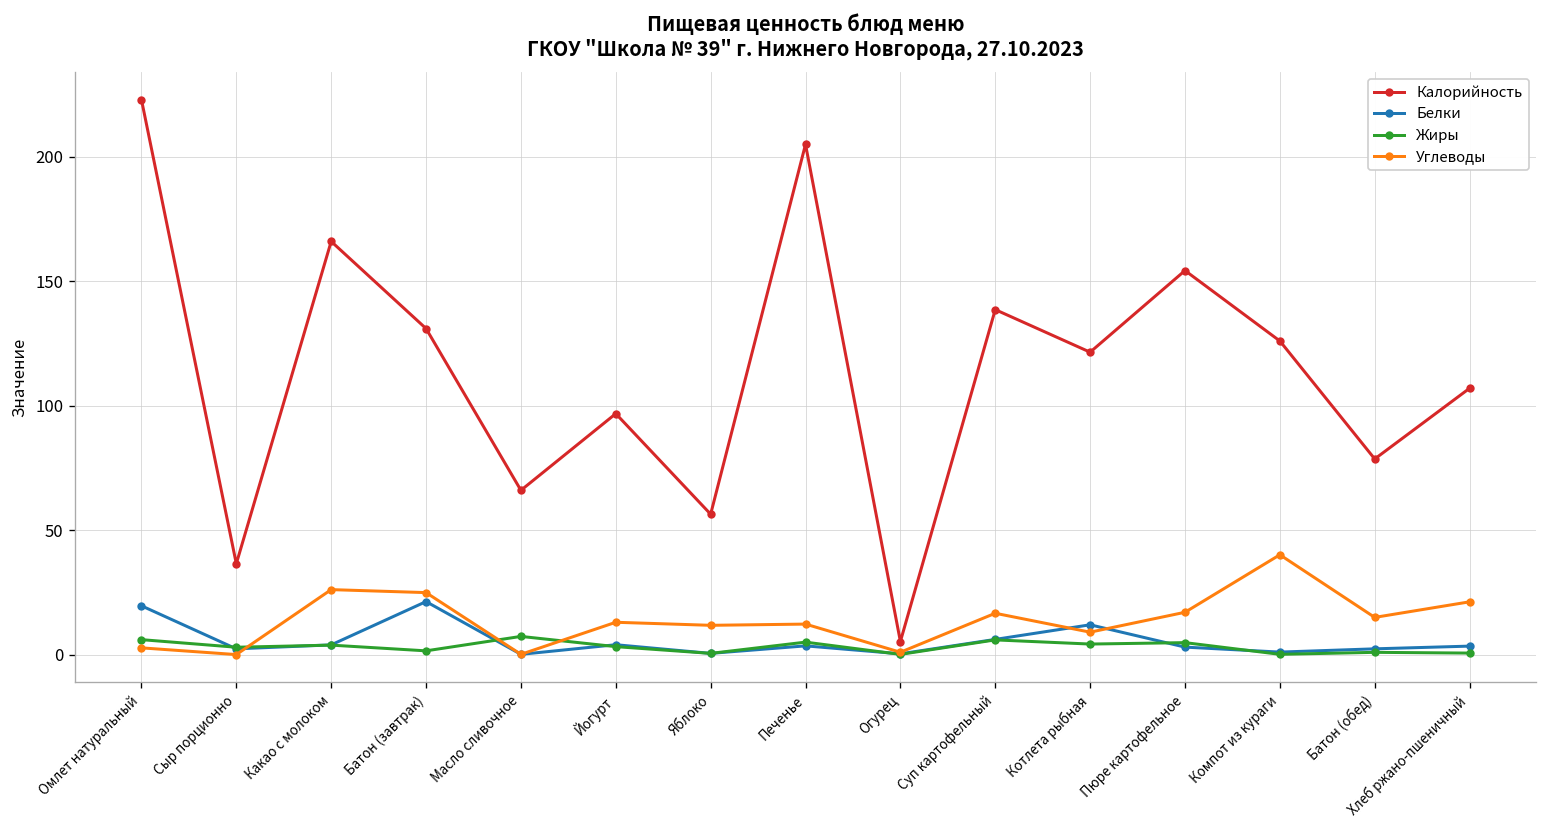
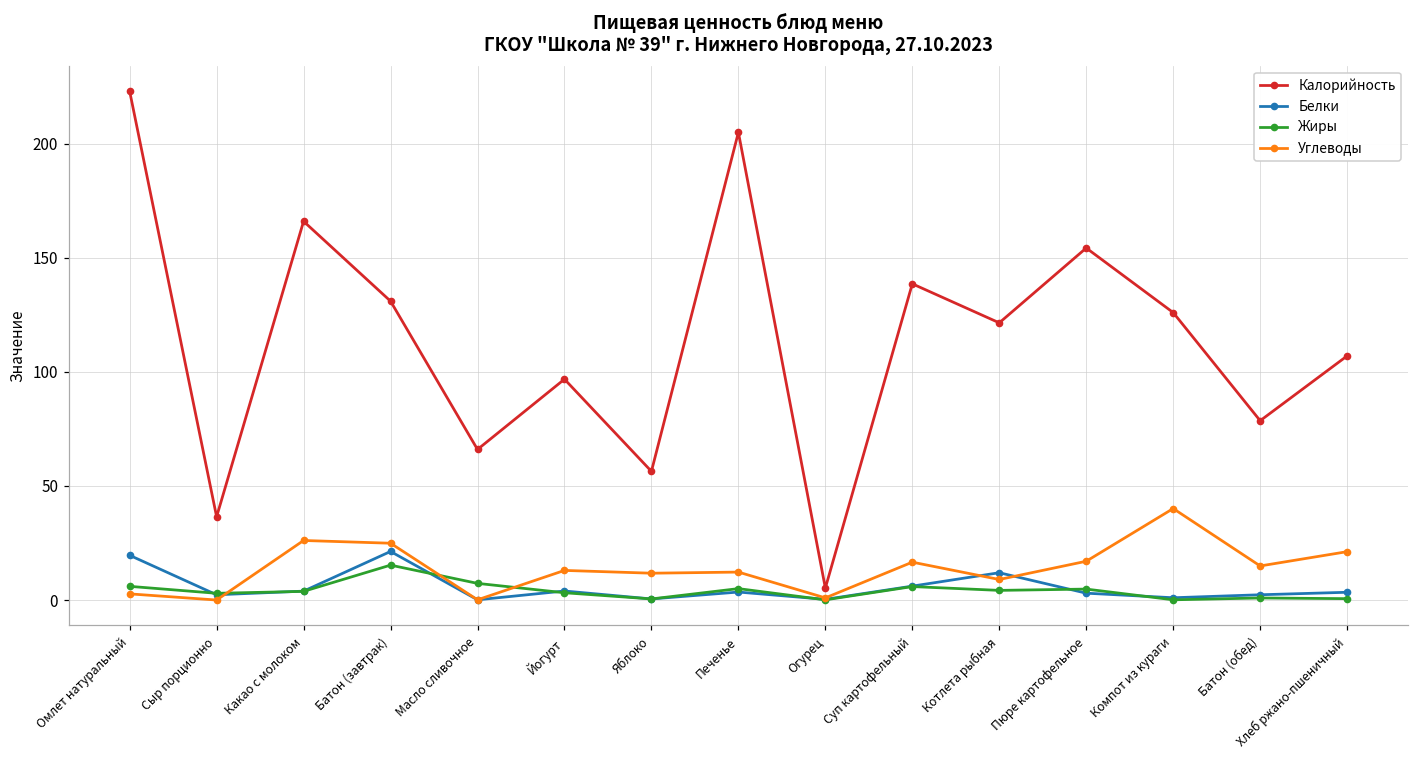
Жиры, Батон (завтрак): 2 -> 15
